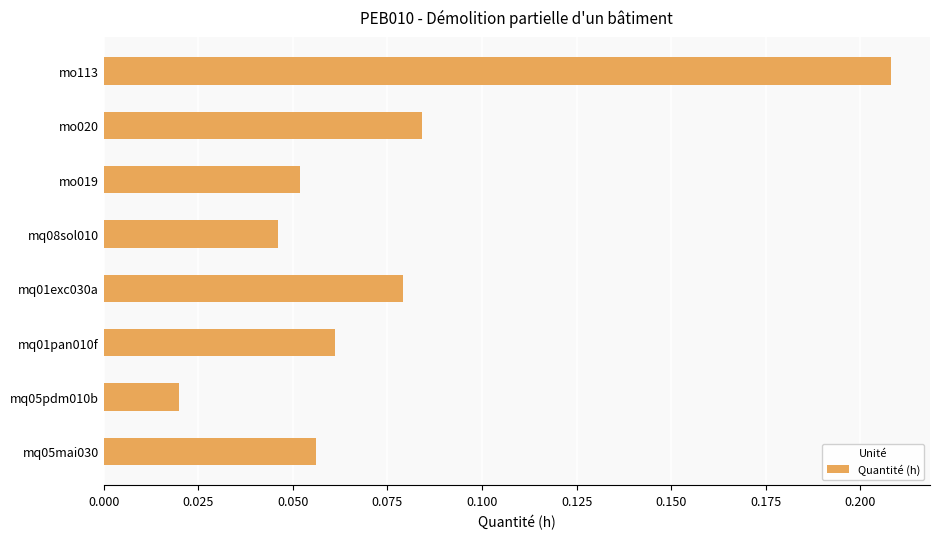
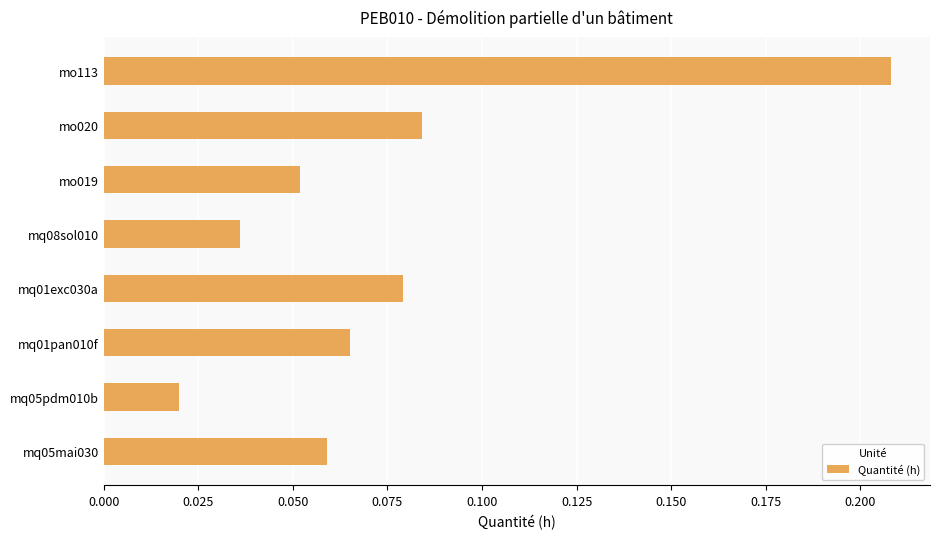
mq08sol010: 0.046 -> 0.036
mq01pan010f: 0.061 -> 0.065
mq05mai030: 0.056 -> 0.059
